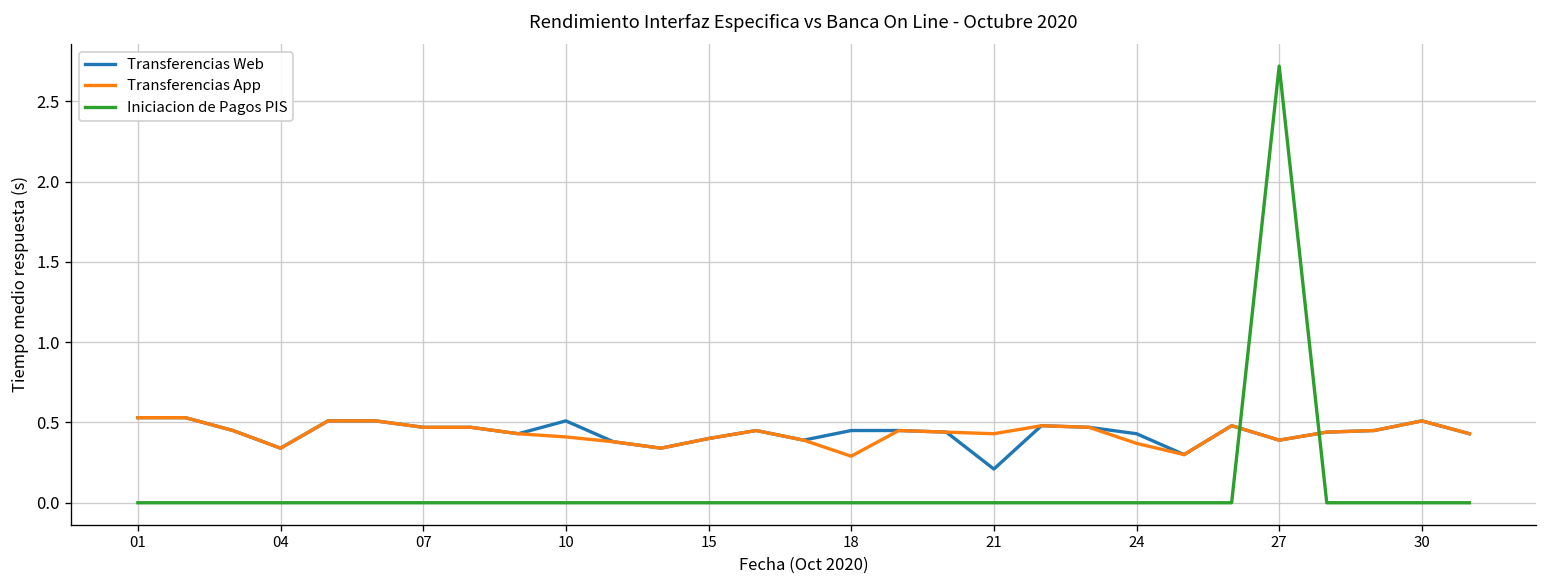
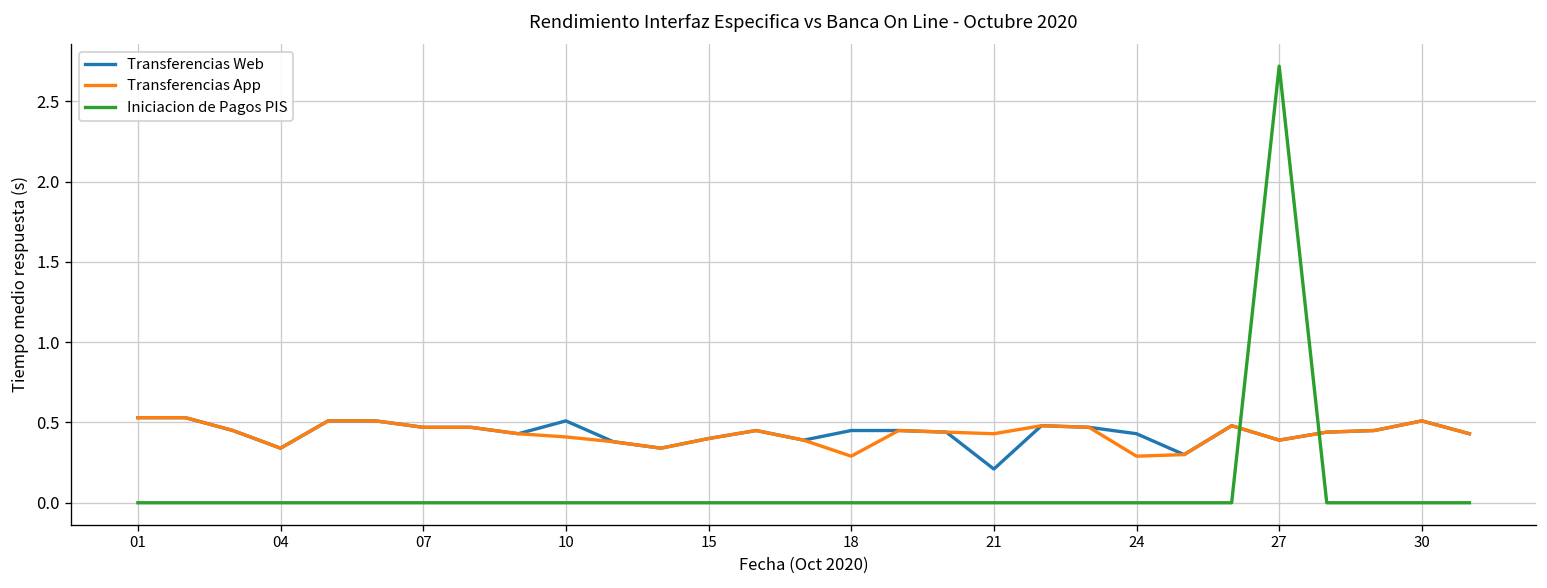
Transferencias App, 24: 0.37 -> 0.29
